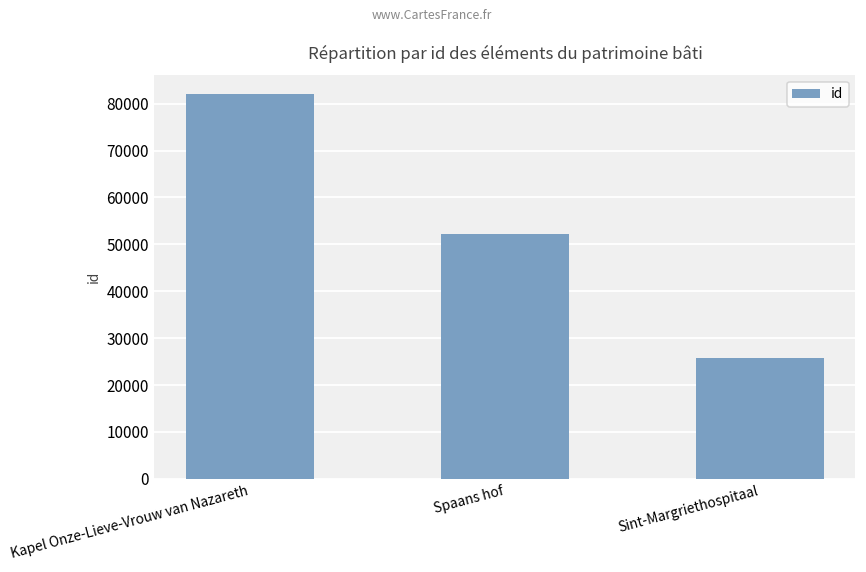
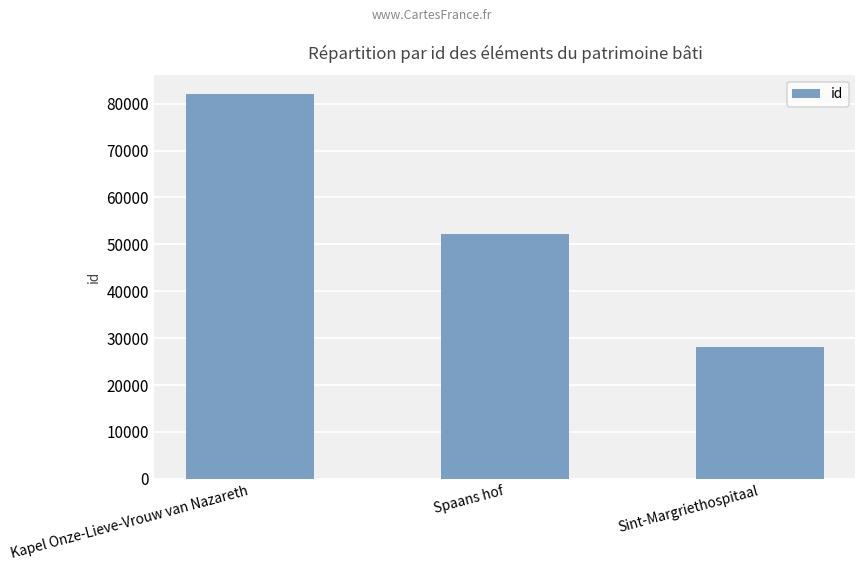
Sint-Margriethospitaal: 26000 -> 28000
